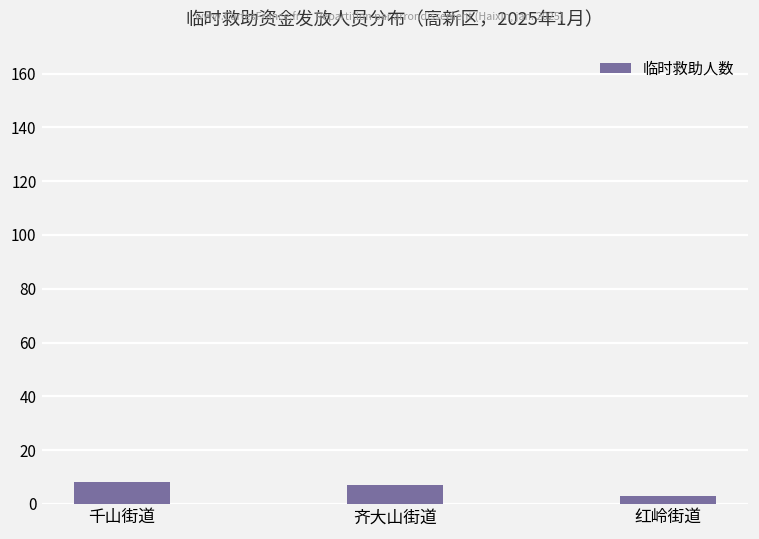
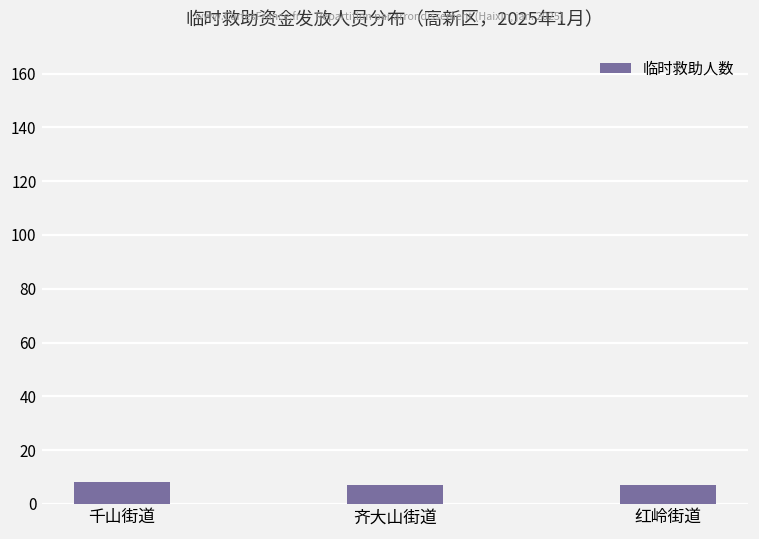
红岭街道: 3 -> 7
